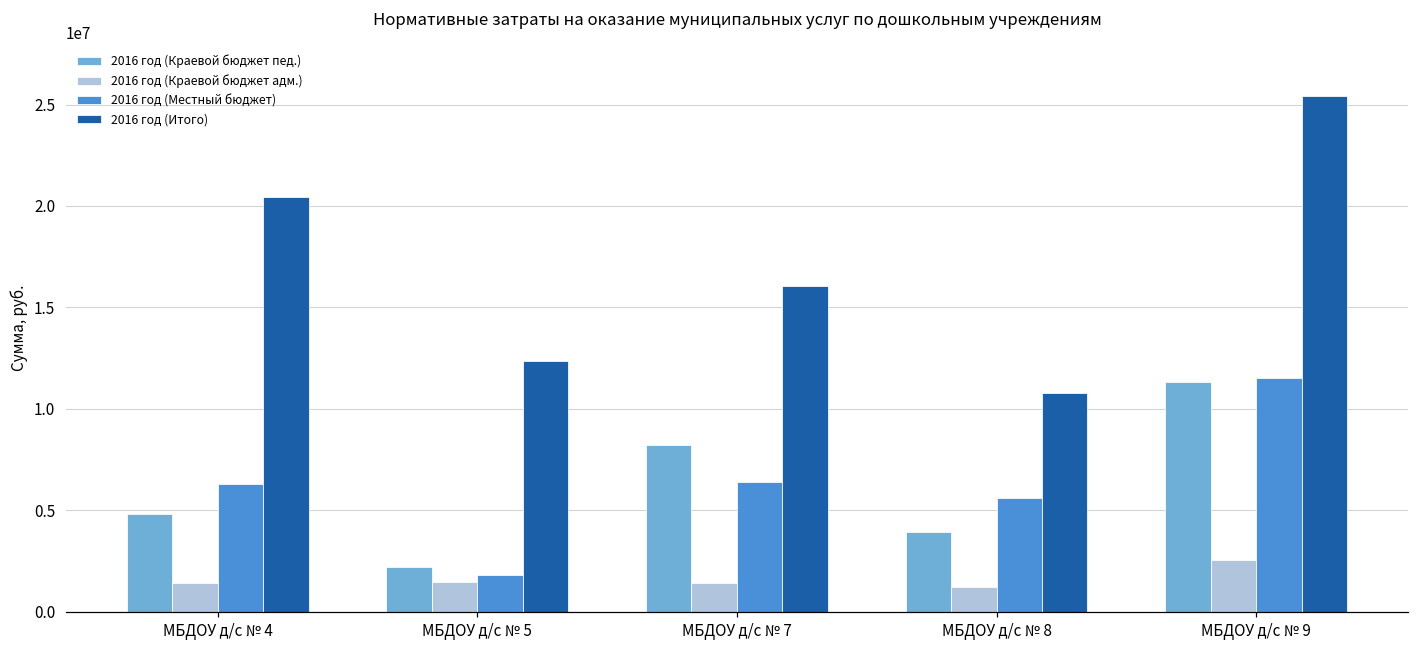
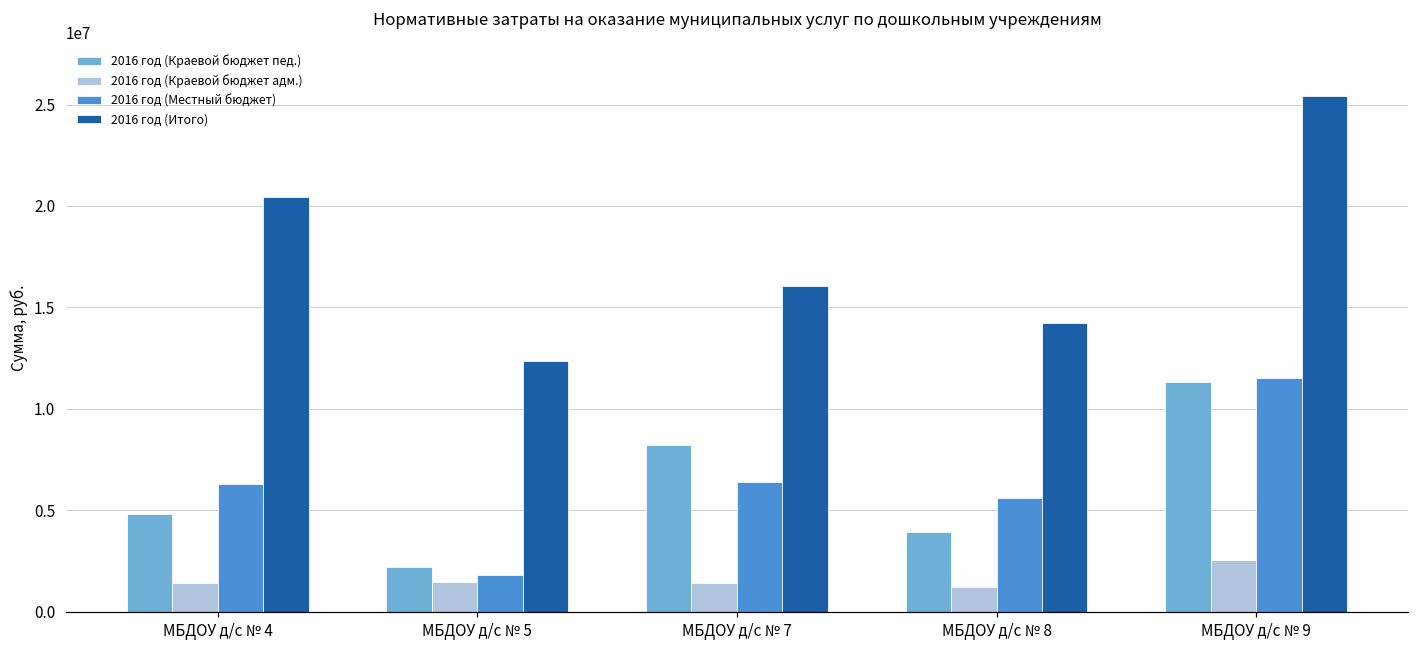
2016 год (Итого), МБДОУ д/с № 8: 10800000 -> 14200000
